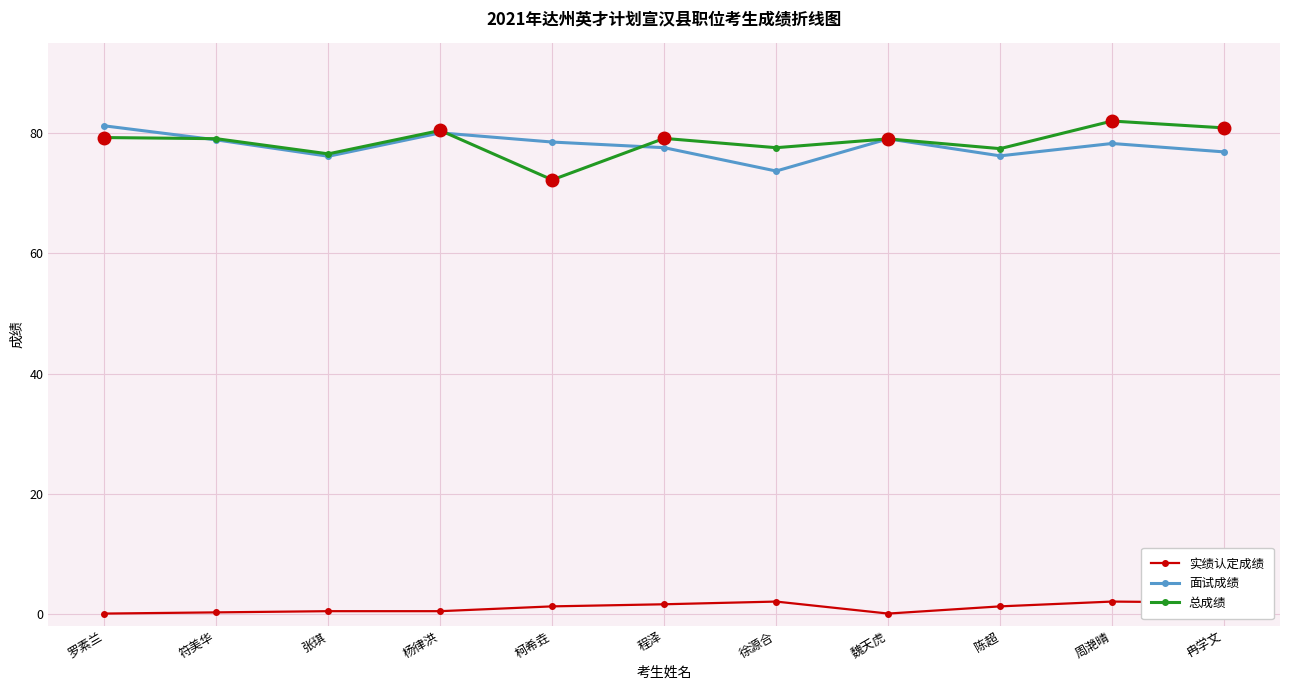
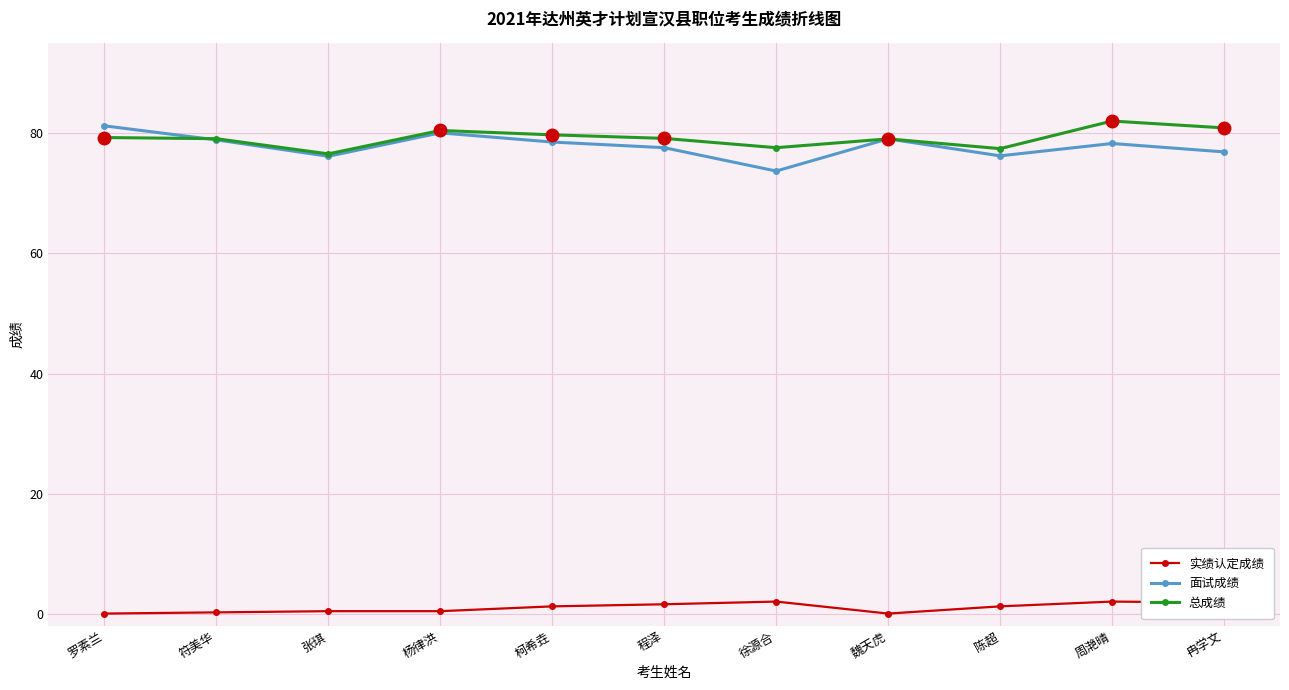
总成绩, 柯希垚: 72 -> 80
